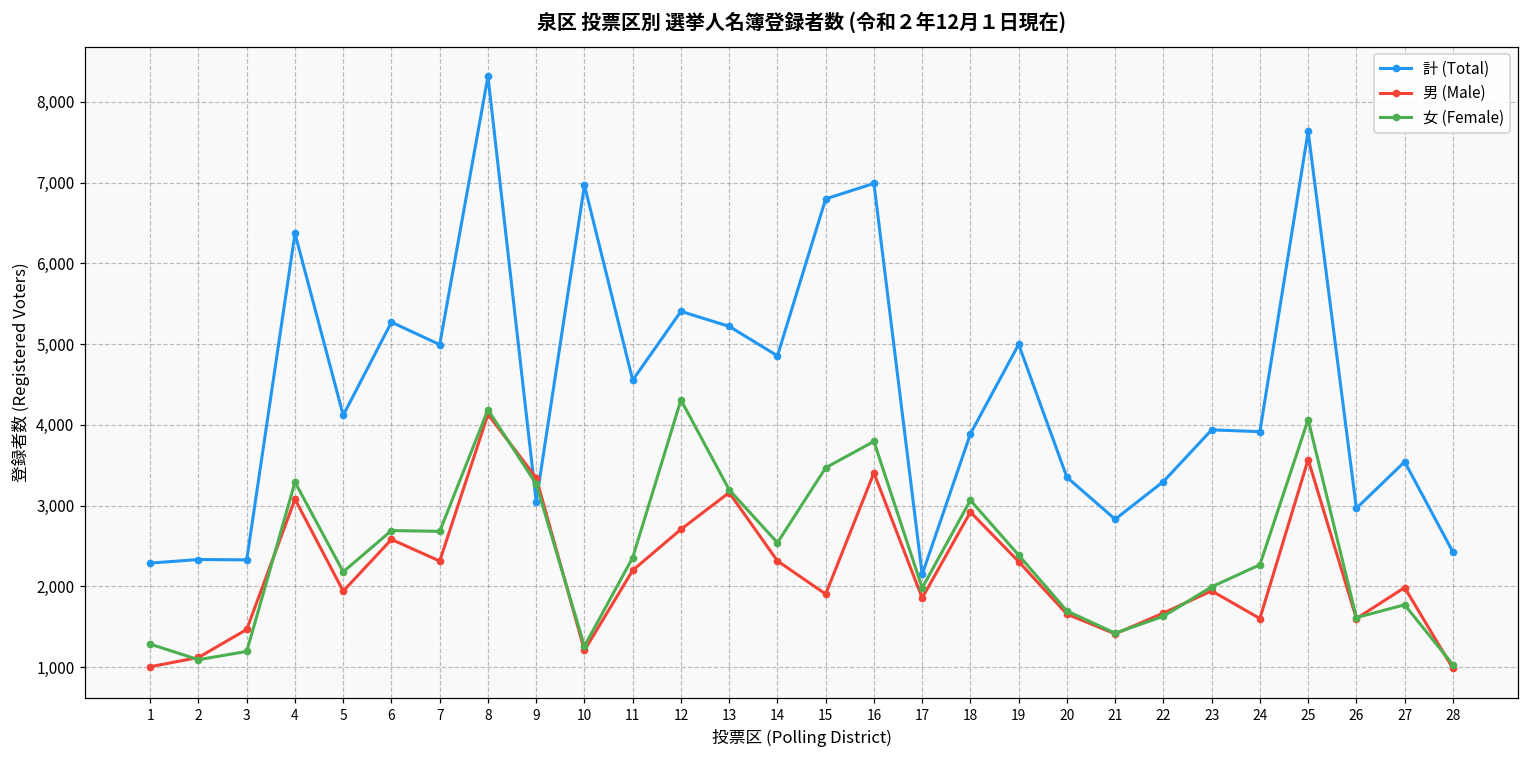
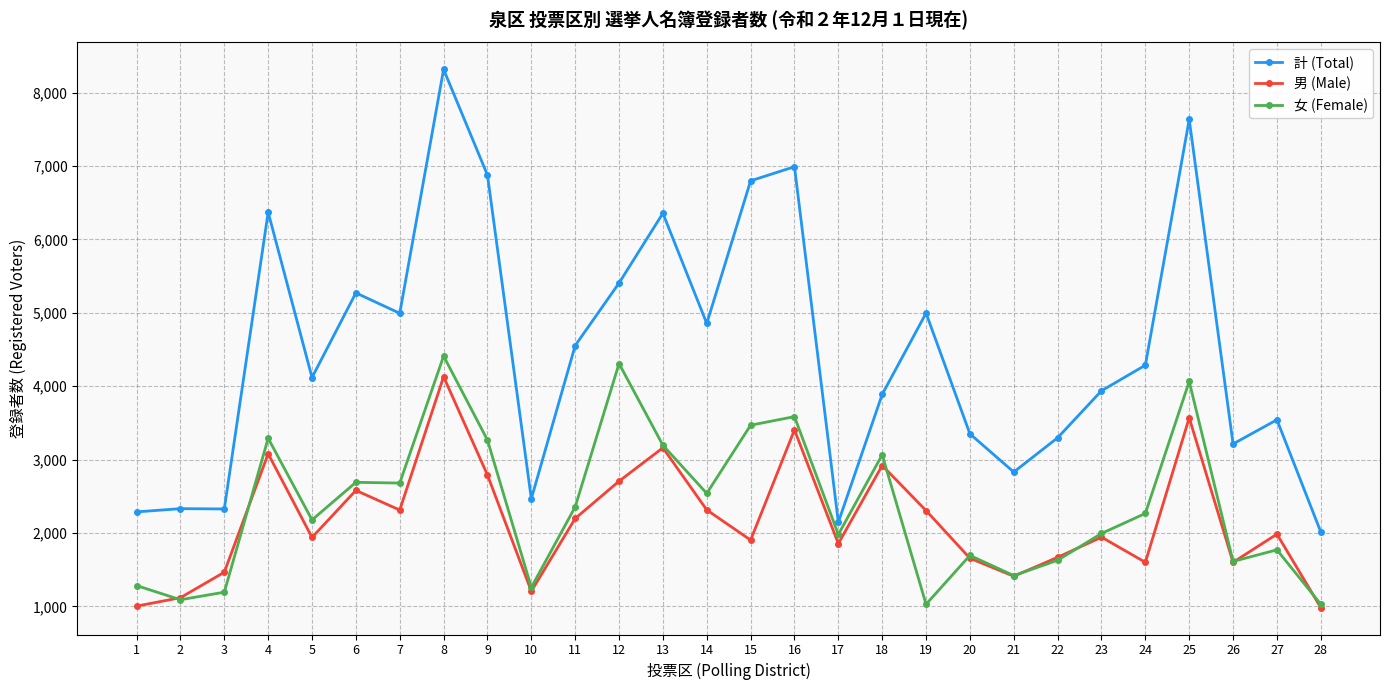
女 (Female), 8: 4,200 -> 4,400
計 (Total), 9: 3,100 -> 6,900
男 (Male), 9: 3,300 -> 2,800
計 (Total), 10: 7,000 -> 2,500
計 (Total), 13: 5,200 -> 6,400
女 (Female), 16: 3,800 -> 3,600
女 (Female), 19: 2,400 -> 1,000
計 (Total), 24: 3,900 -> 4,300
計 (Total), 26: 3,000 -> 3,200
計 (Total), 28: 2,400 -> 2,000
